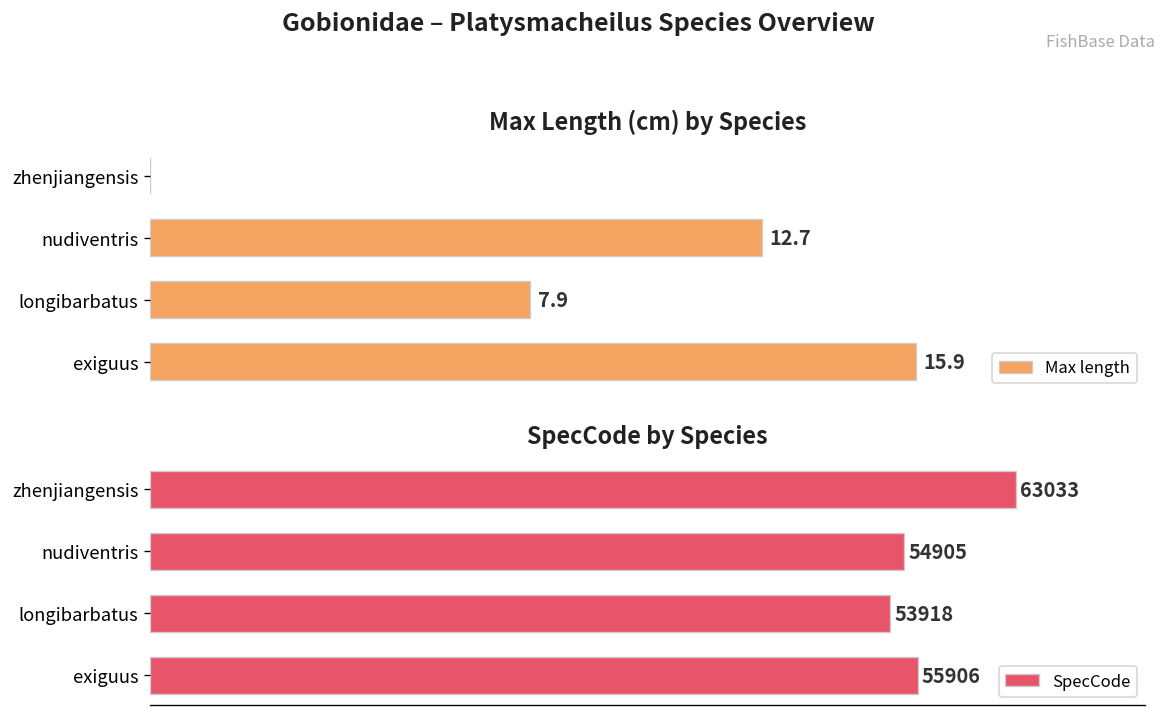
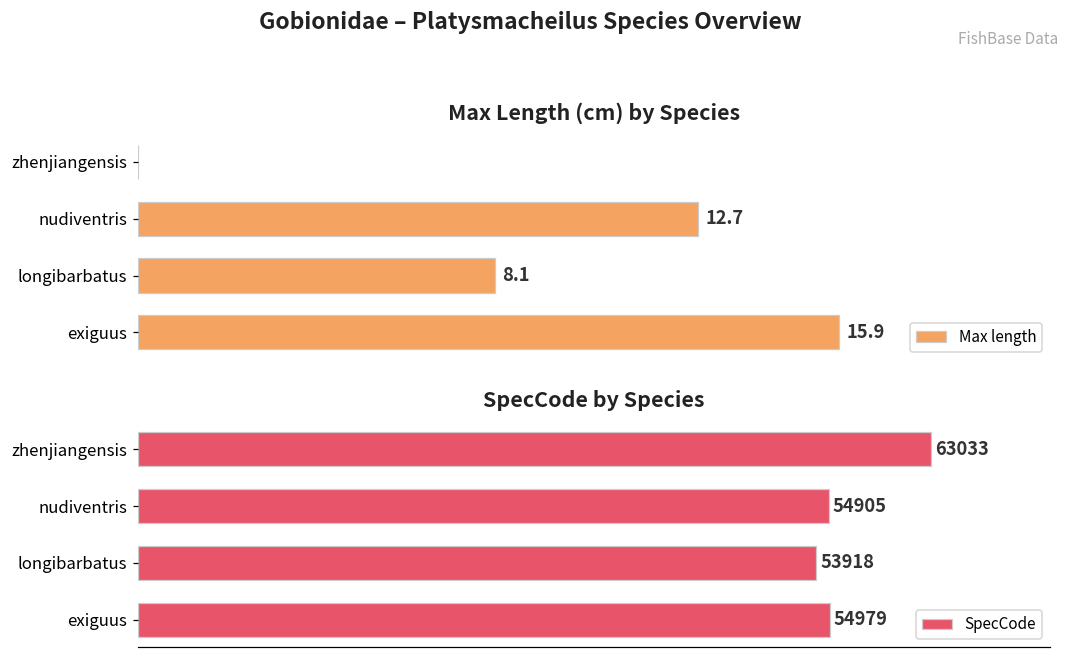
Max Length (cm) by Species, longibarbatus: 7.9 -> 8.1
SpecCode by Species, exiguus: 55906 -> 54979
